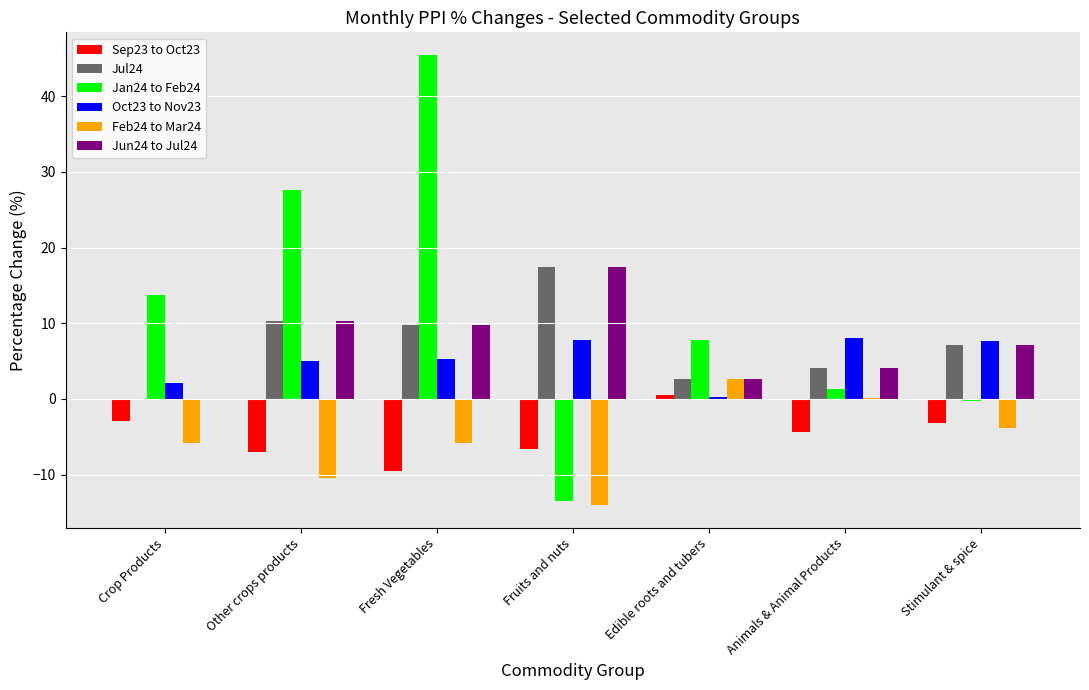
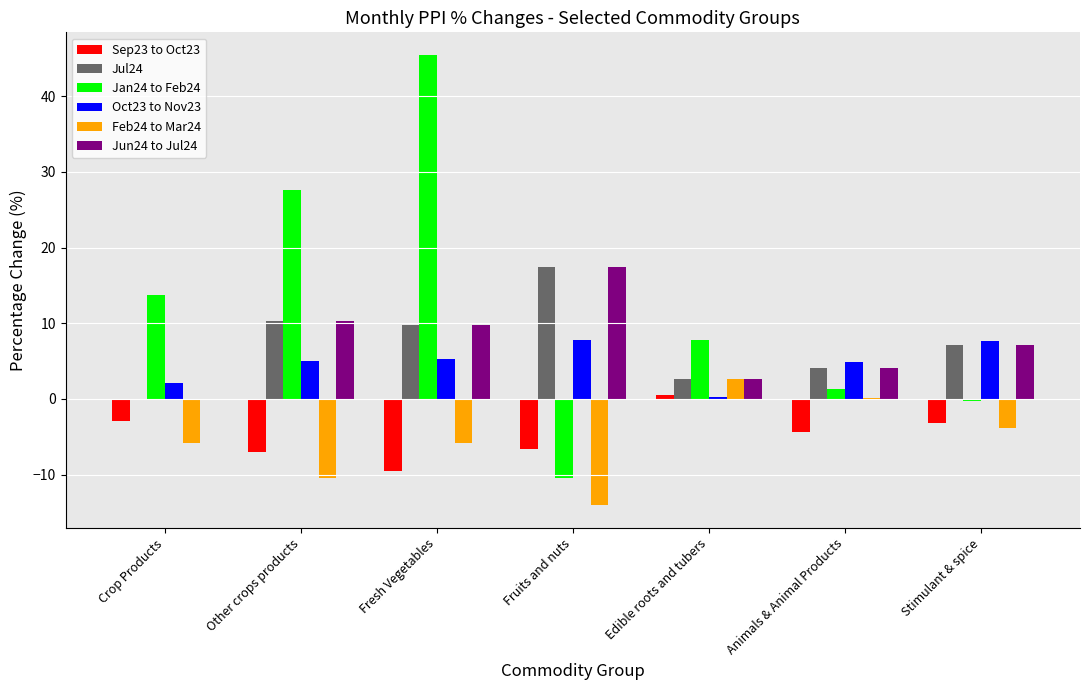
Jan24 to Feb24, Fruits and nuts: -14 -> -10
Oct23 to Nov23, Animals & Animal Products: 8 -> 5
